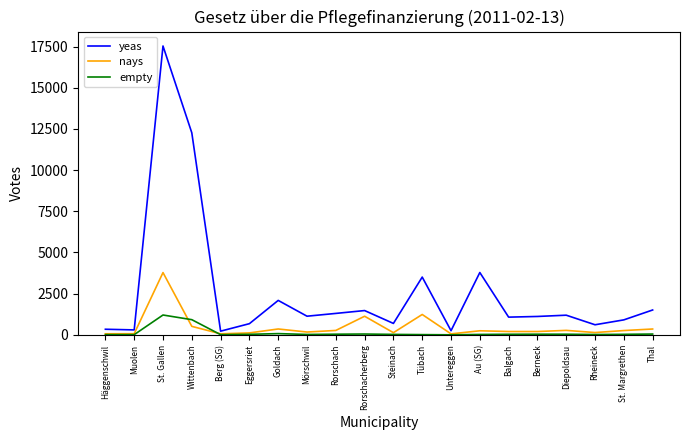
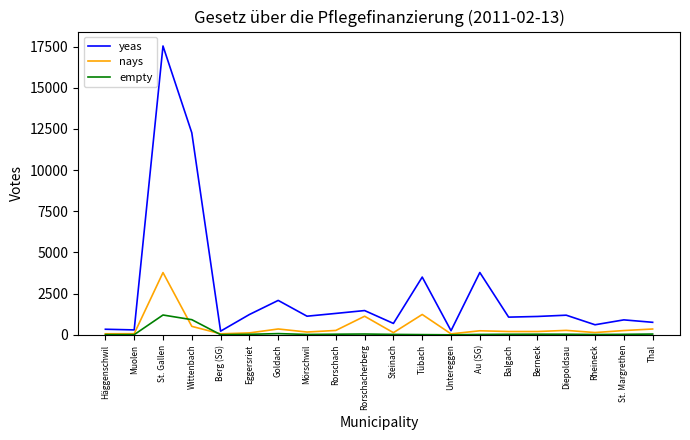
yeas, Eggersriet: 700 -> 1200
yeas, Thal: 1500 -> 800
